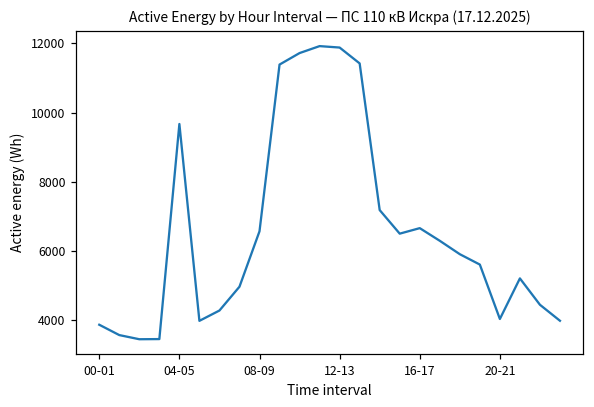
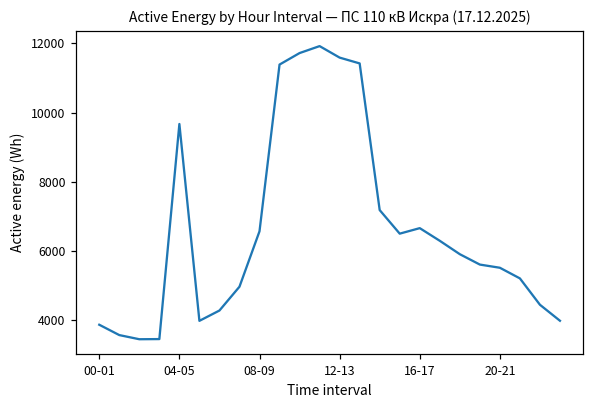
12-13: 11900 -> 11600
20-21: 4000 -> 5500
